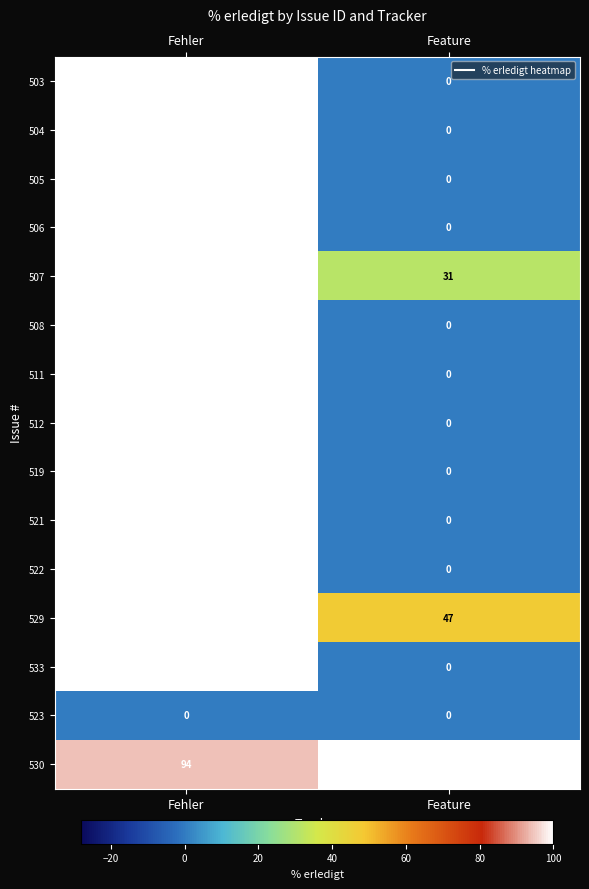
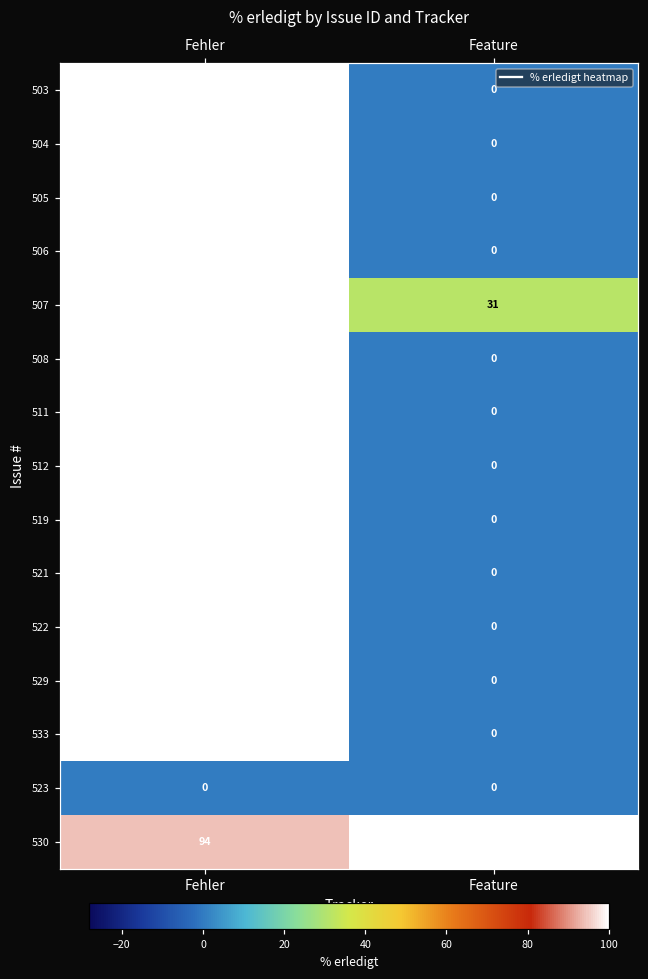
529, Feature: 47 -> 0
